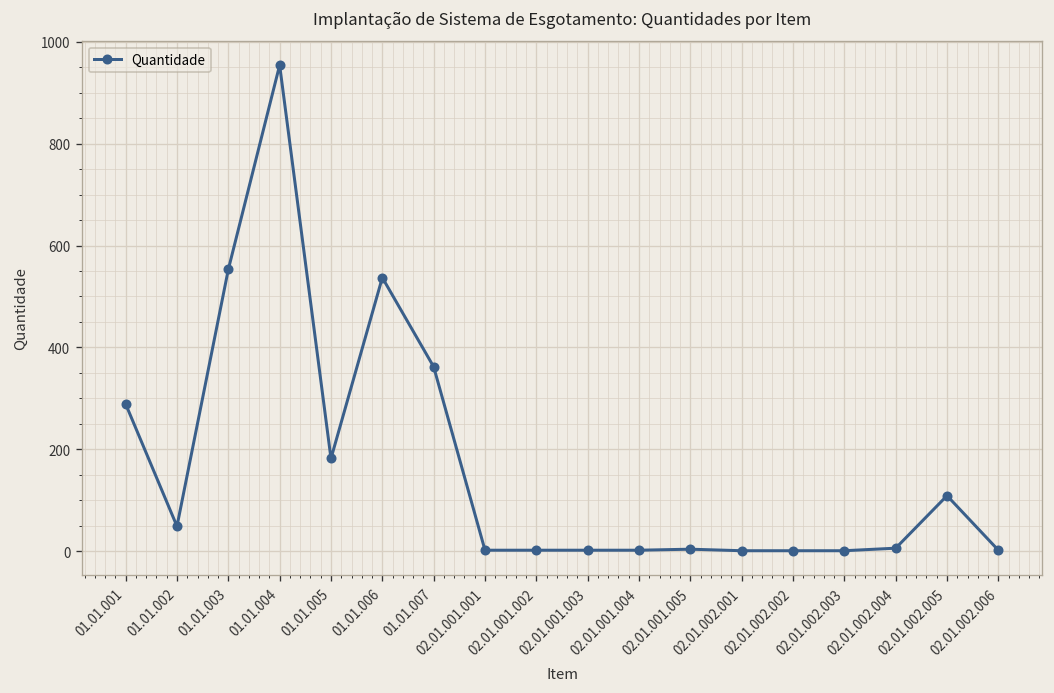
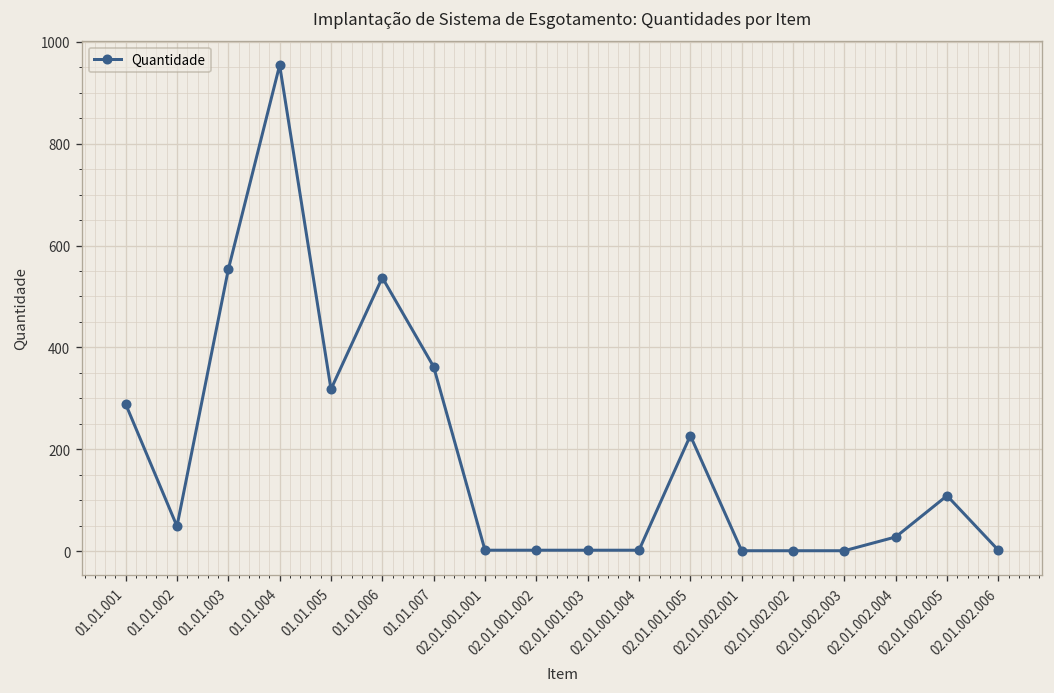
01.01.005: 180 -> 320
02.01.001.005: 0 -> 230
02.01.002.004: 10 -> 30
